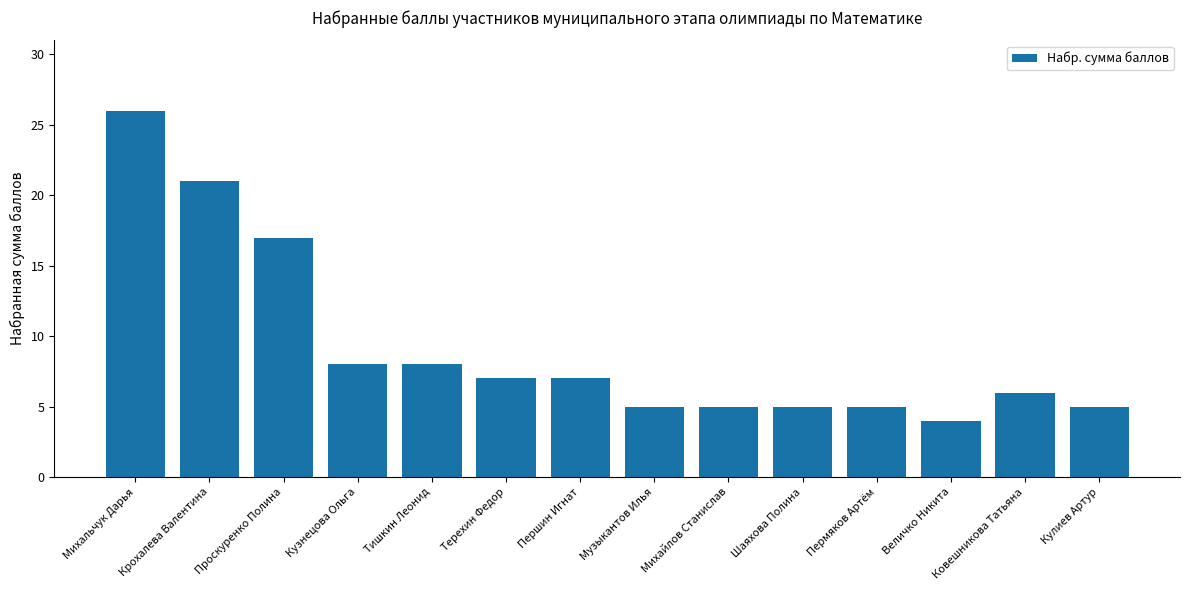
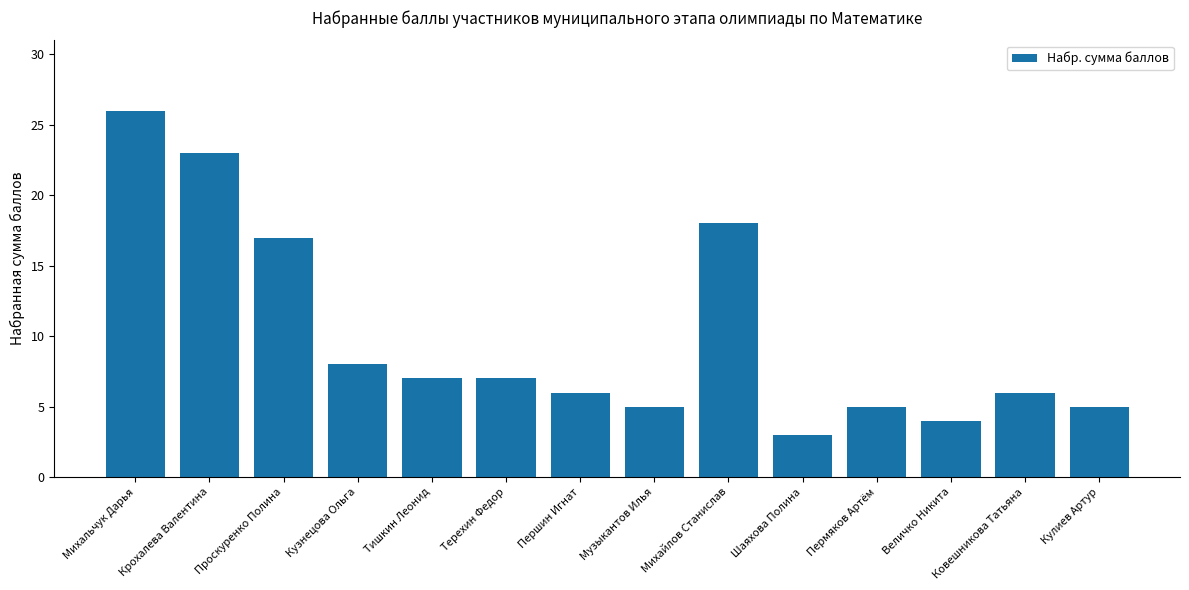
Крохалева Валентина: 21 -> 23
Тишкин Леонид: 8 -> 7
Першин Игнат: 7 -> 6
Михайлов Станислав: 5 -> 18
Шаяхова Полина: 5 -> 3
